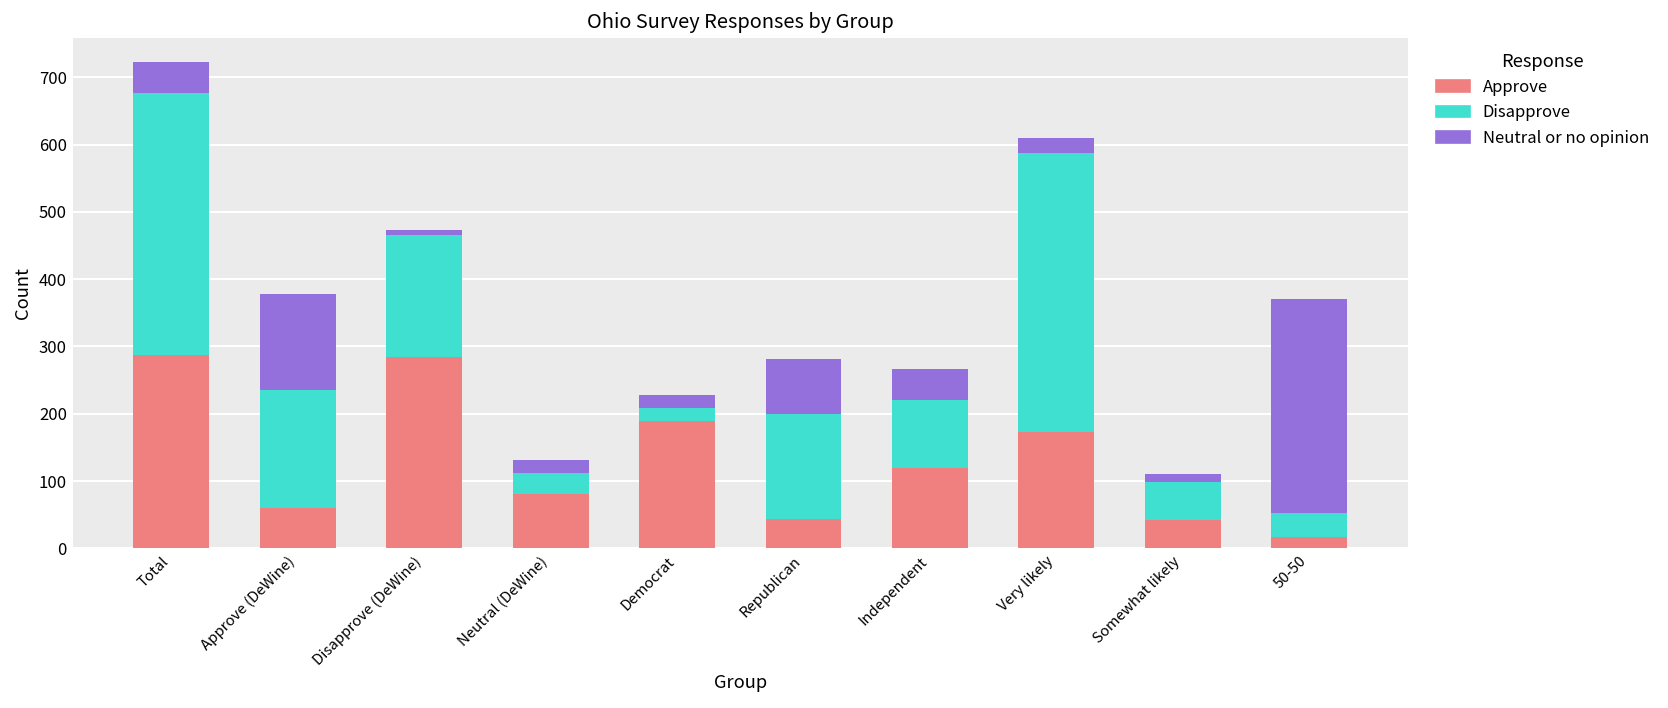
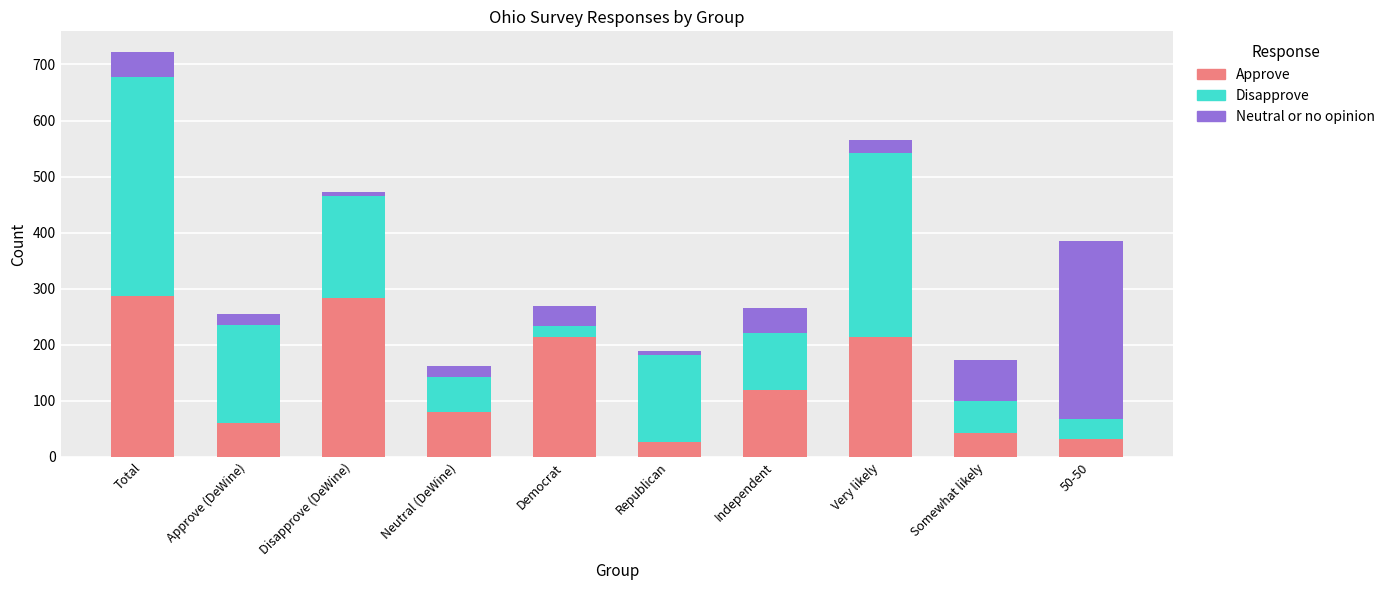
Neutral or no opinion, Approve (DeWine): 140 -> 20
Disapprove, Neutral (DeWine): 30 -> 60
Approve, Democrat: 190 -> 210
Neutral or no opinion, Democrat: 20 -> 30
Approve, Republican: 40 -> 30
Neutral or no opinion, Republican: 80 -> 10
Approve, Very likely: 170 -> 210
Disapprove, Very likely: 410 -> 330
Neutral or no opinion, Somewhat likely: 10 -> 70
Approve, 50-50: 20 -> 30
